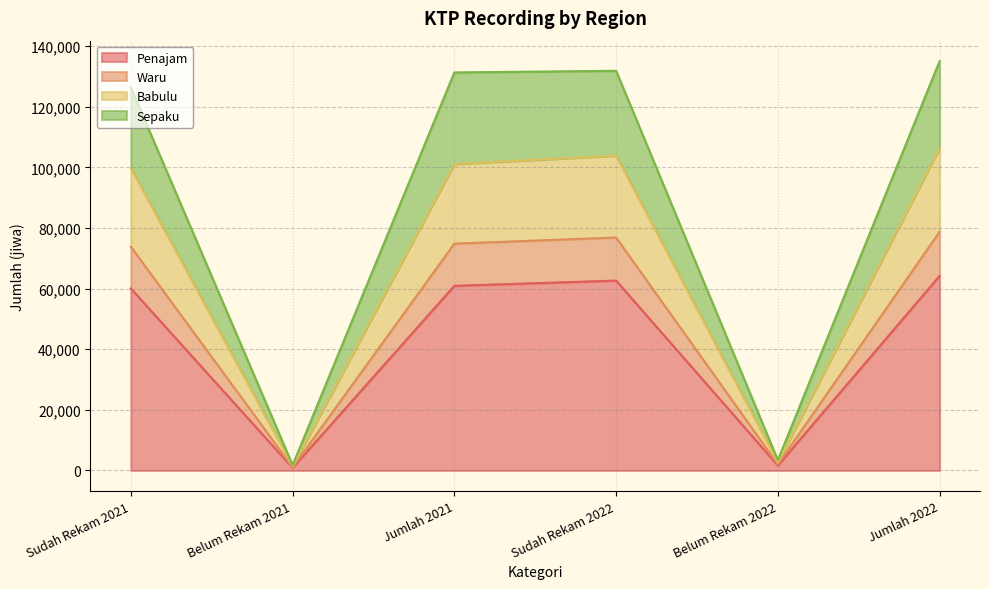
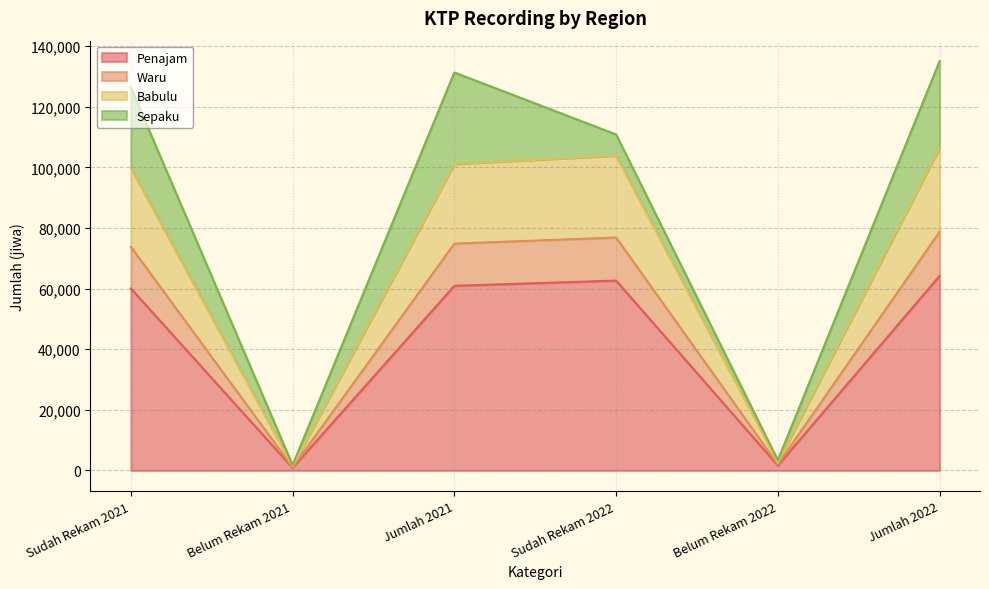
Sepaku, Sudah Rekam 2022: 28,000 -> 7,000
